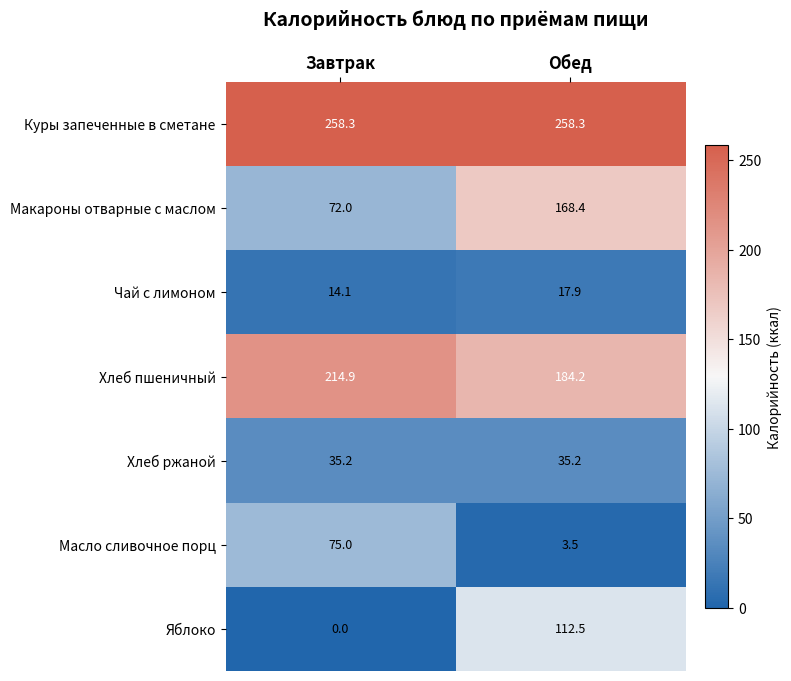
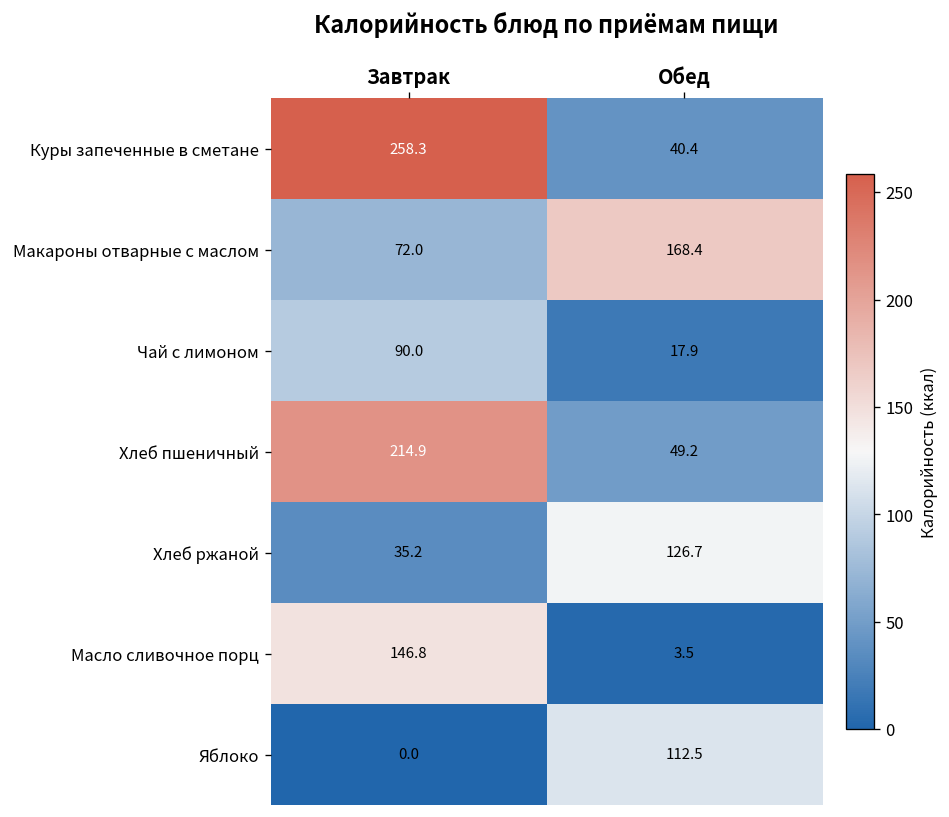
Куры запеченные в сметане, Обед: 258.3 -> 40.4
Чай с лимоном, Завтрак: 14.1 -> 90.0
Хлеб пшеничный, Обед: 184.2 -> 49.2
Хлеб ржаной, Обед: 35.2 -> 126.7
Масло сливочное порц, Завтрак: 75.0 -> 146.8
